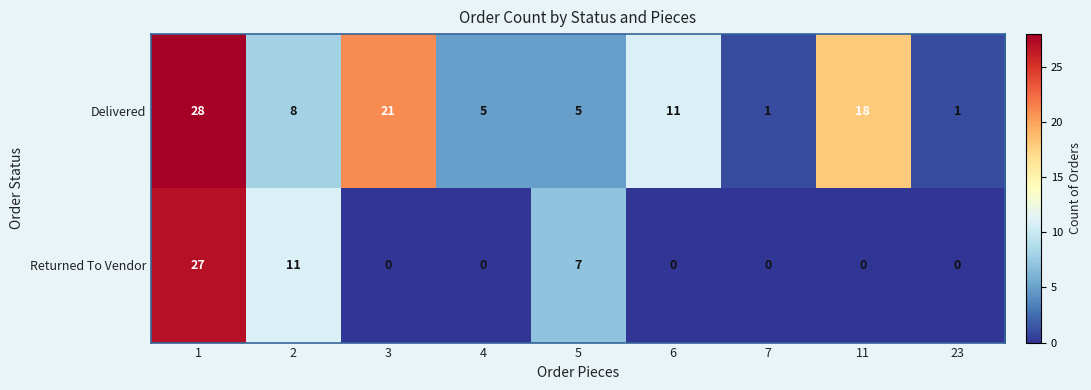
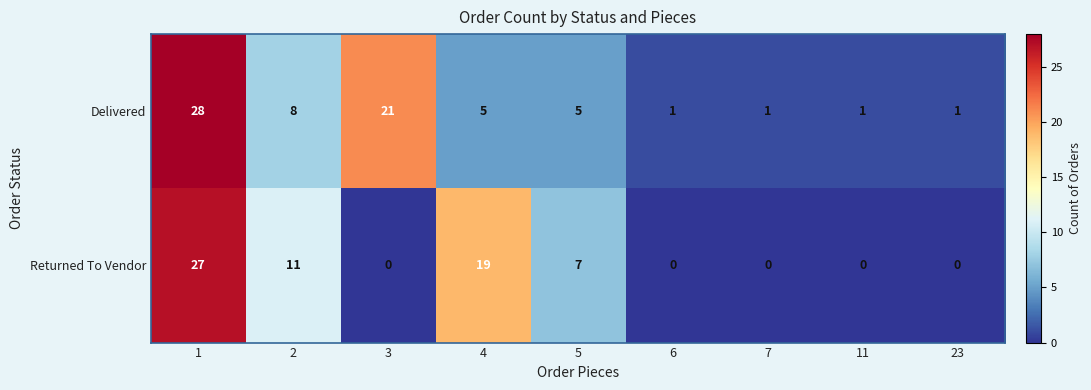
Delivered, 6: 11 -> 1
Delivered, 11: 18 -> 1
Returned To Vendor, 4: 0 -> 19
